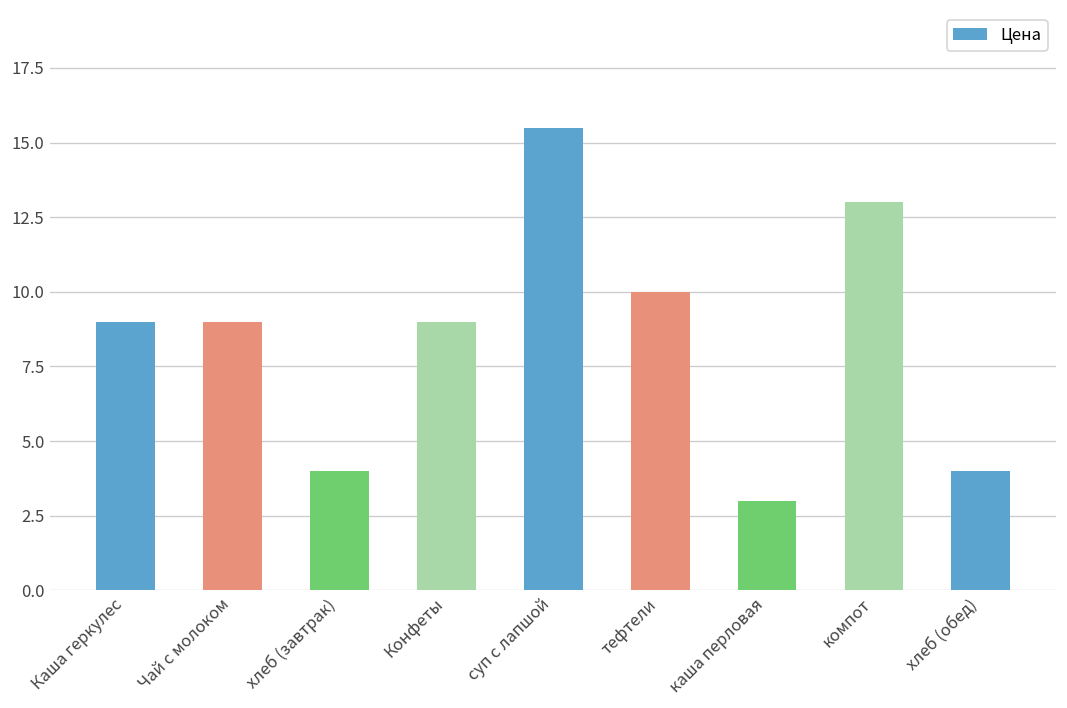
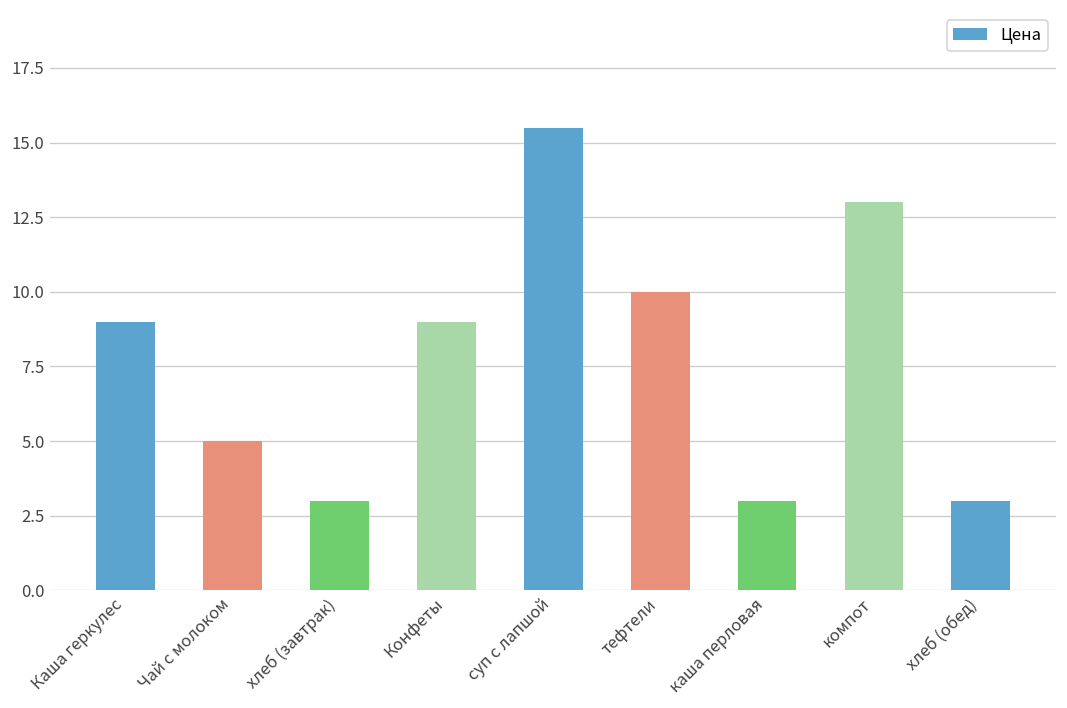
Чай с молоком: 9 -> 5
хлеб (завтрак): 4 -> 3
хлеб (обед): 4 -> 3
